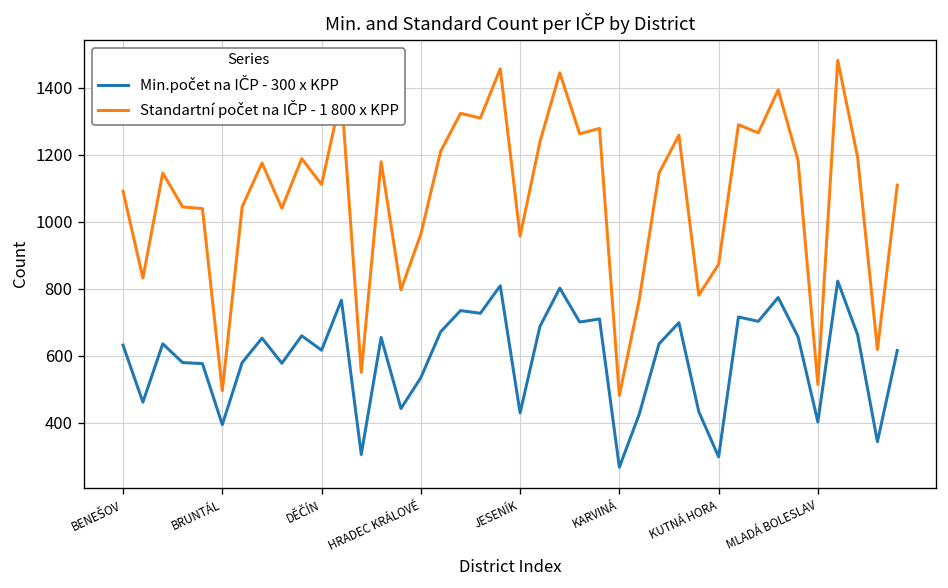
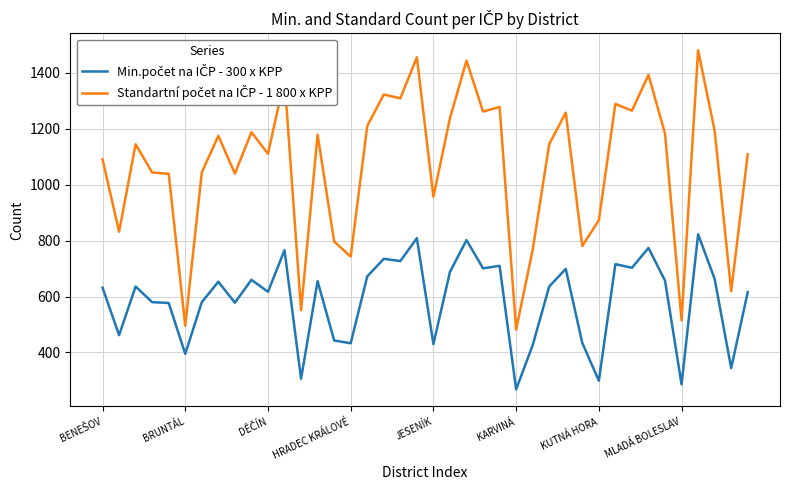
Min.počet na IČP - 300 x KPP, HRADEC KRÁLOVÉ: 540 -> 430
Standartní počet na IČP - 1 800 x KPP, HRADEC KRÁLOVÉ: 960 -> 740
Min.počet na IČP - 300 x KPP, MLADÁ BOLESLAV: 400 -> 290
